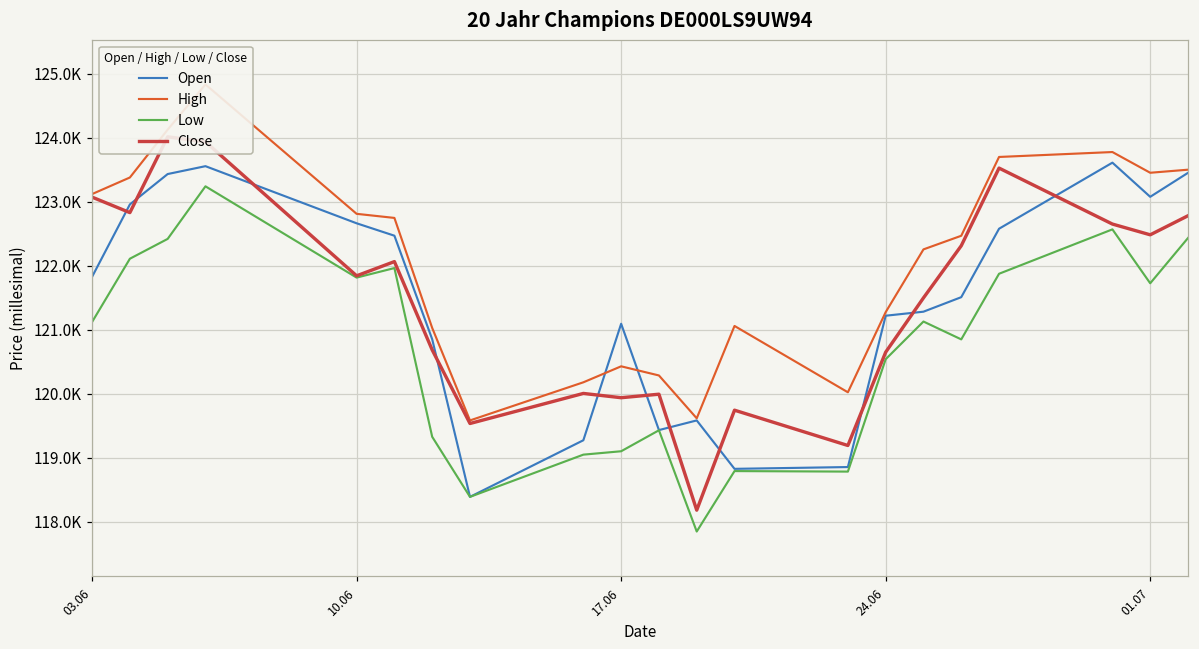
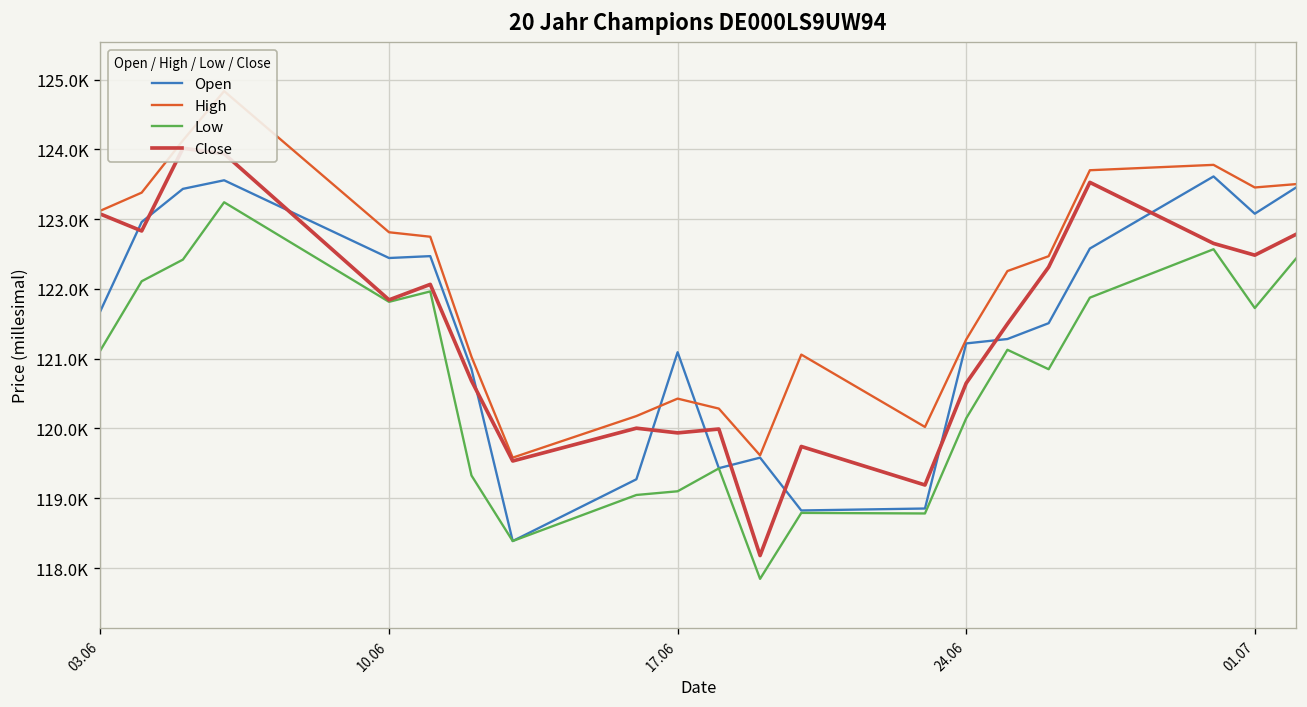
Open, 03.06: 121800 -> 121700
Open, 10.06: 122700 -> 122400
Low, 24.06: 120500 -> 120100
